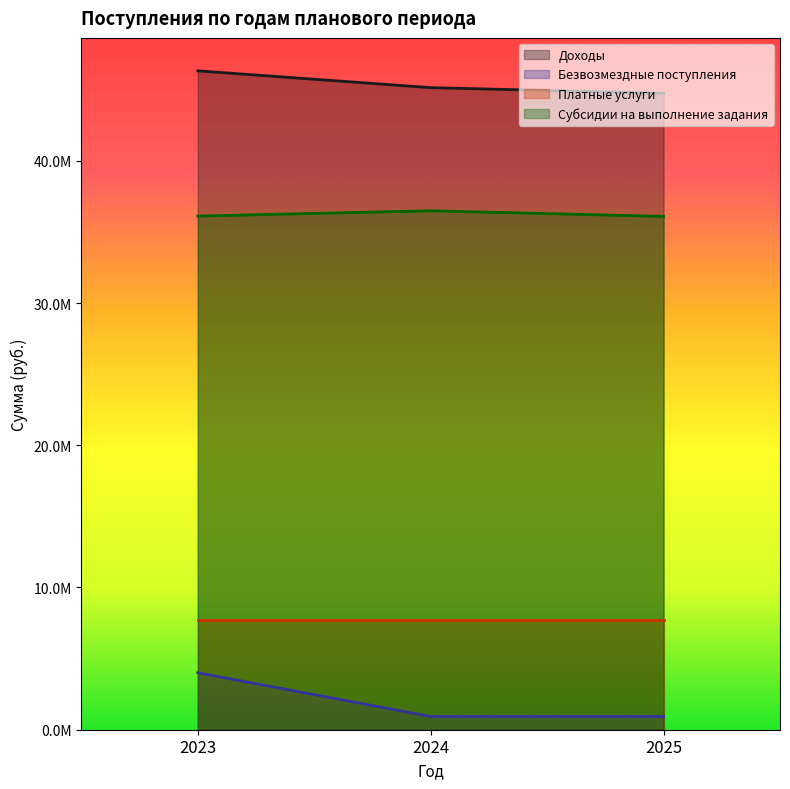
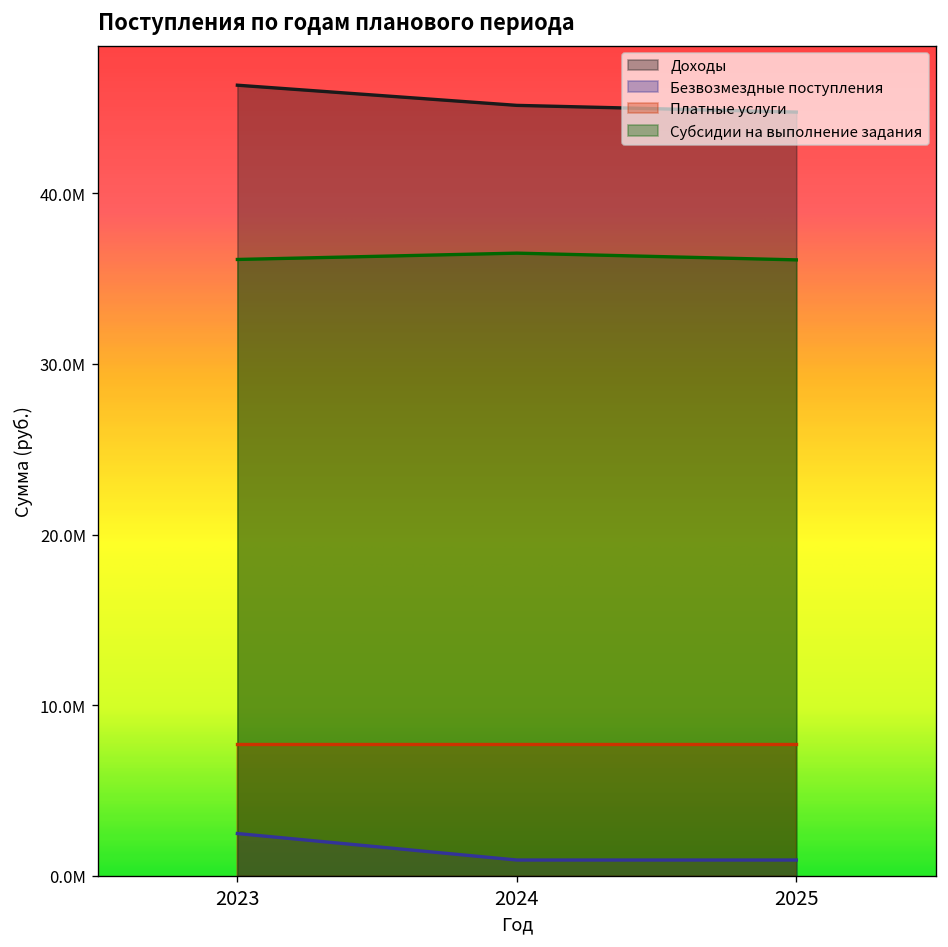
Безвозмездные поступления, 2023: 4000000 -> 2500000
